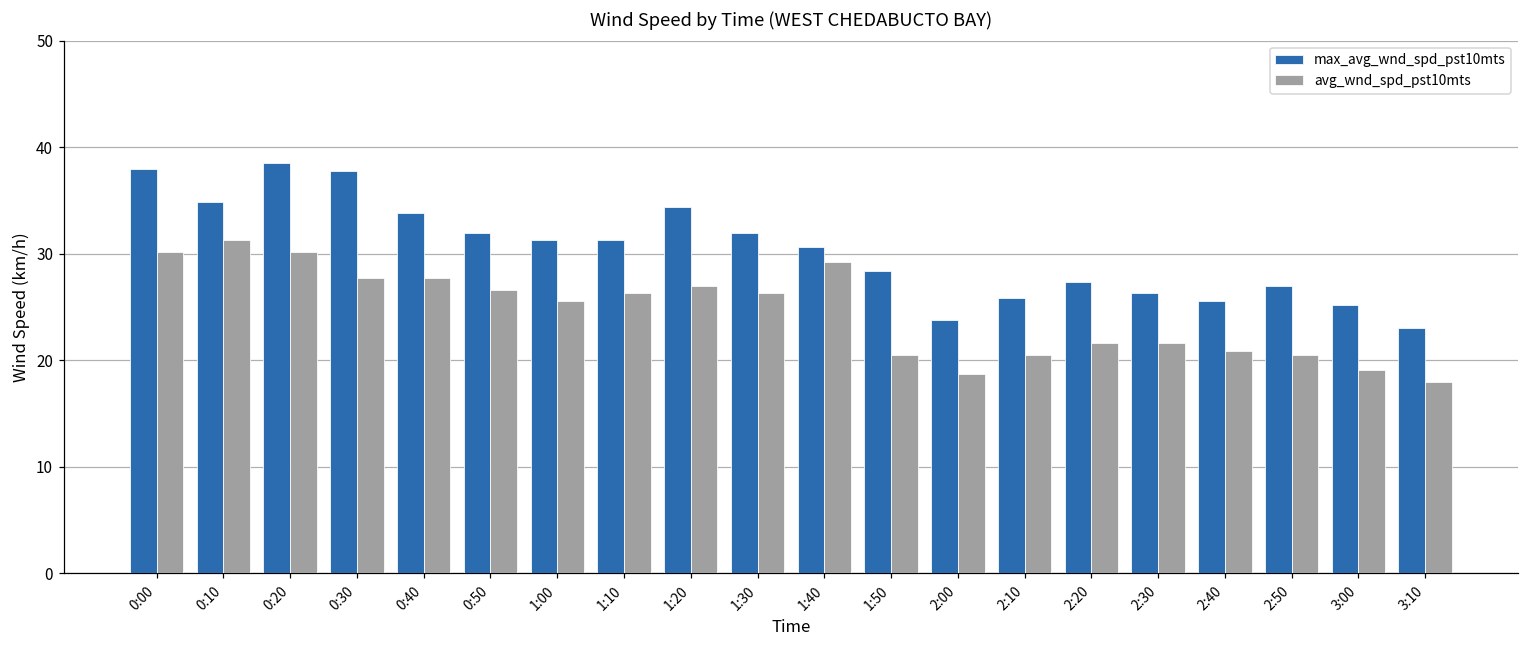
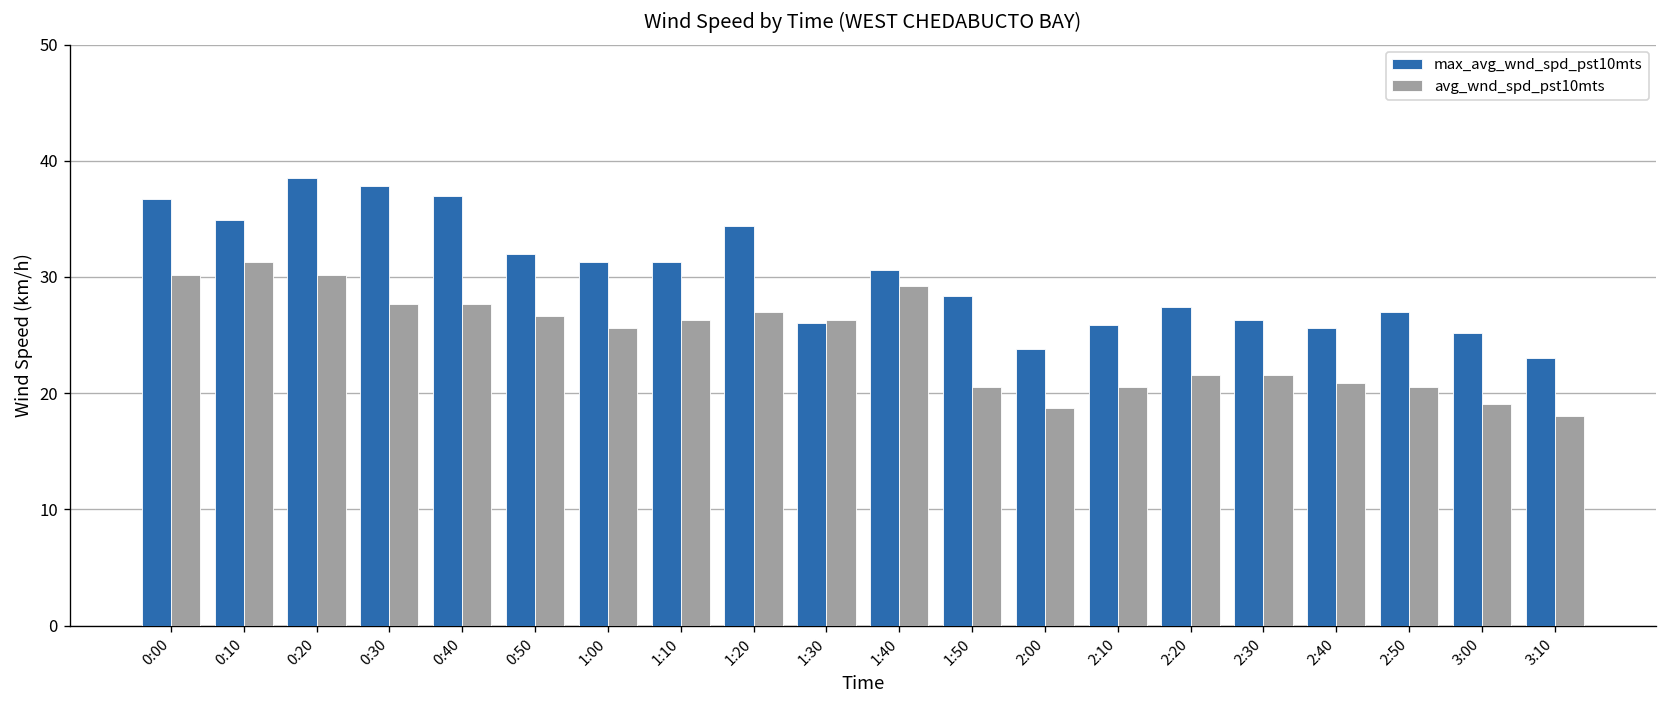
max_avg_wnd_spd_pst10mts, 0:00: 38 -> 37
max_avg_wnd_spd_pst10mts, 0:40: 34 -> 37
max_avg_wnd_spd_pst10mts, 1:30: 32 -> 26
